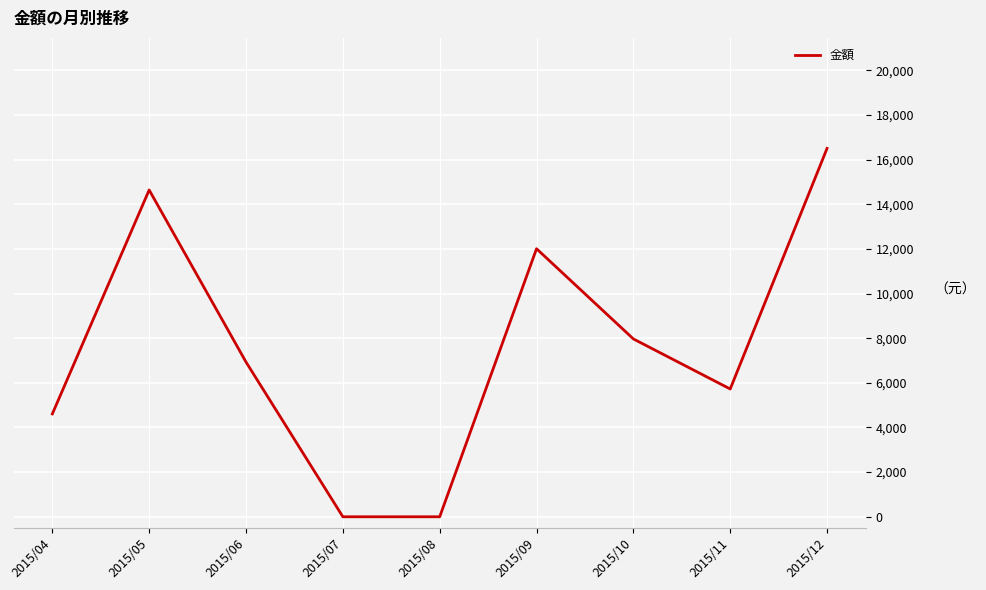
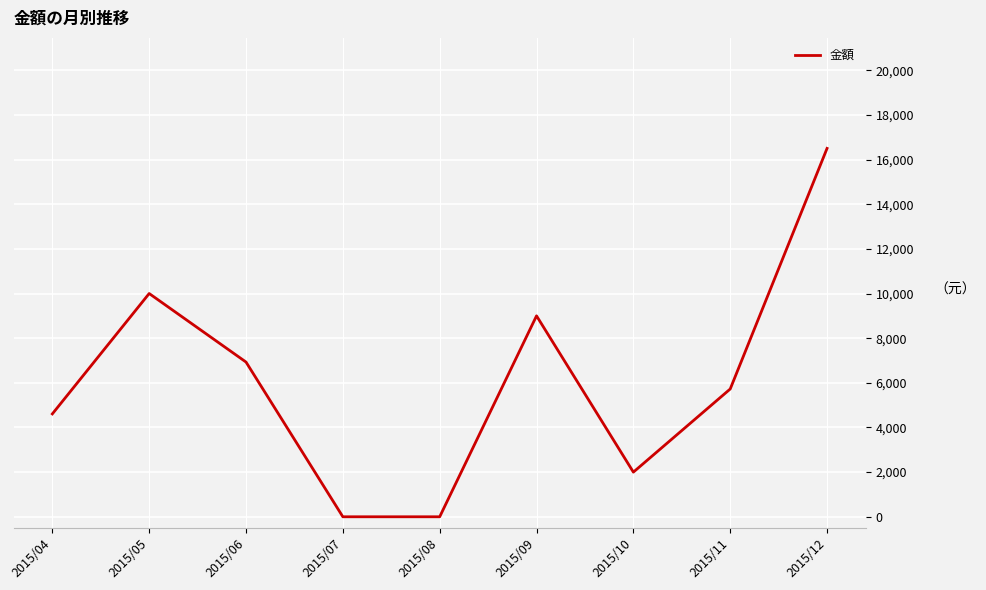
2015/05: 14,600 -> 10,000
2015/09: 12,000 -> 9,000
2015/10: 8,000 -> 2,000
